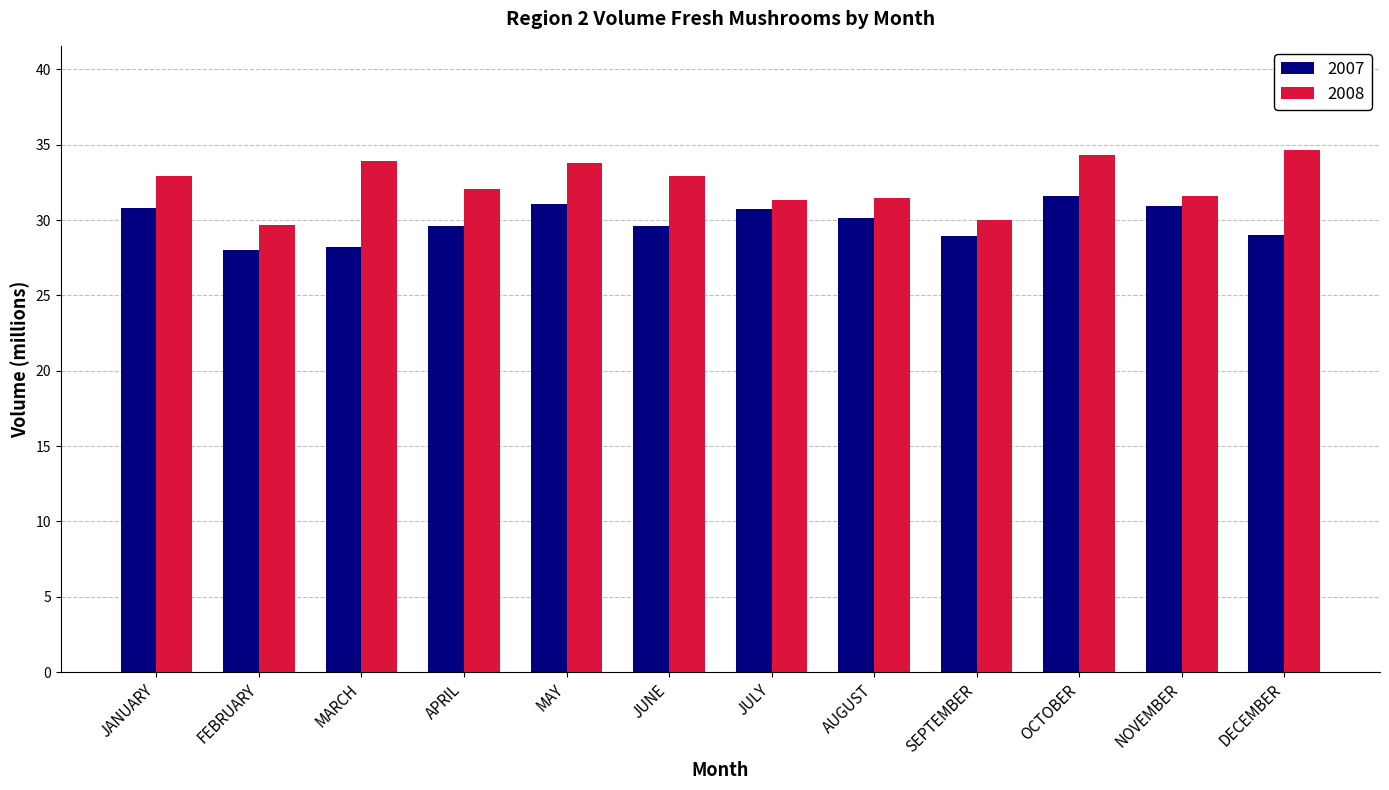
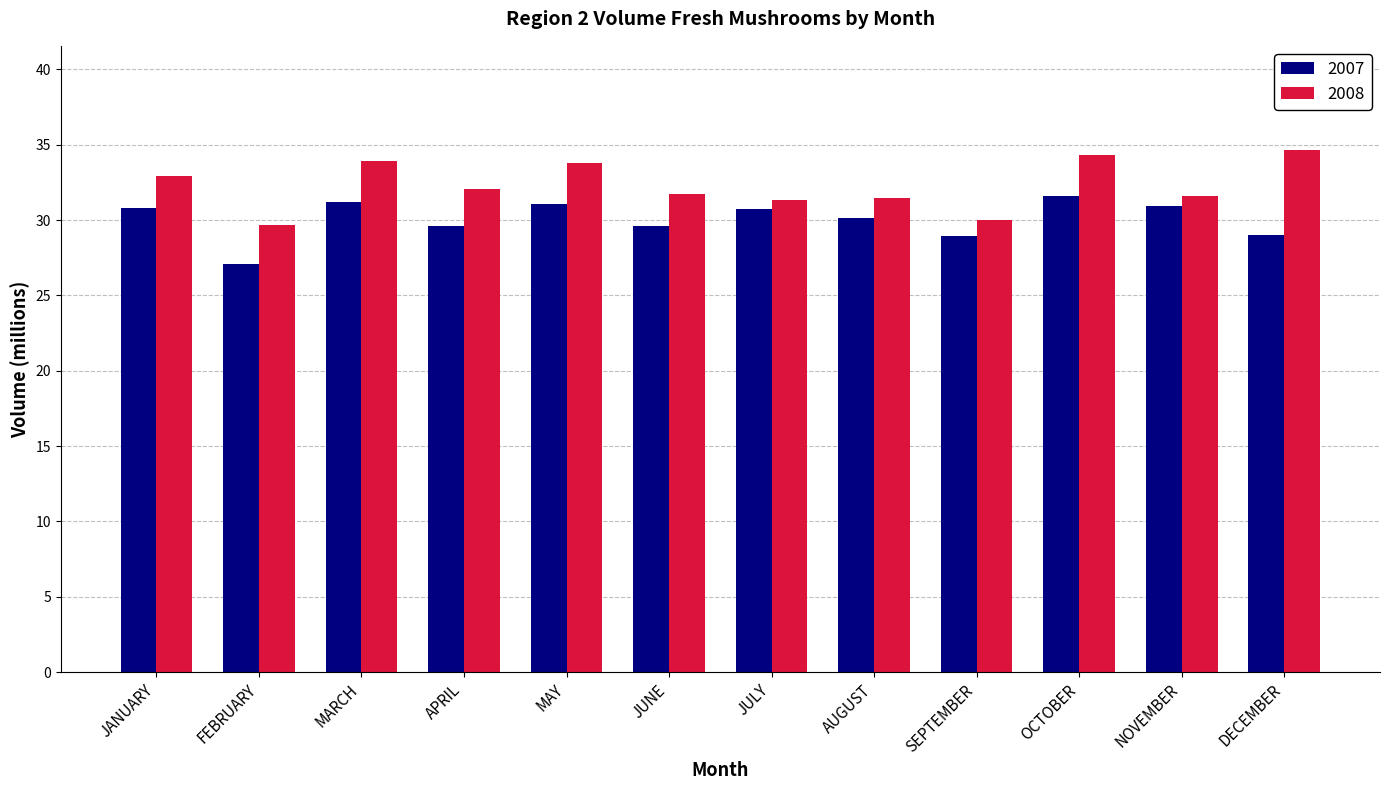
2007, FEBRUARY: 28.0 -> 27.1
2007, MARCH: 28.2 -> 31.2
2008, JUNE: 33.0 -> 31.8
